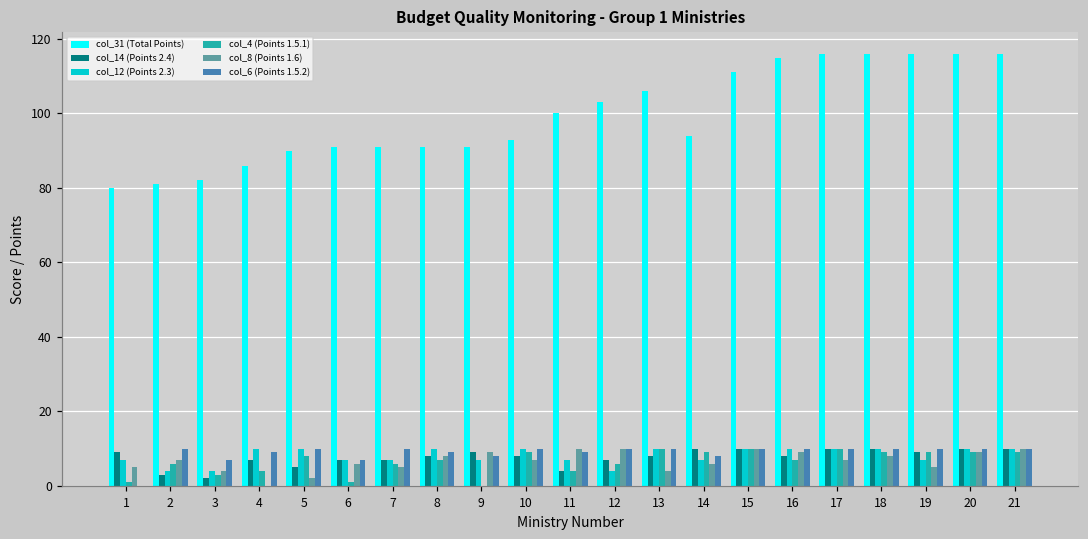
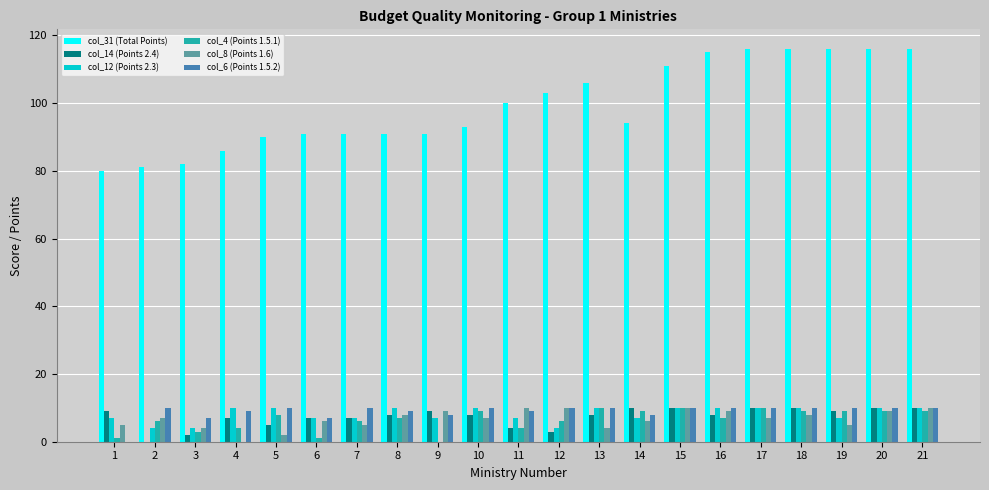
col_14 (Points 2.4), 2: 3 -> 0
col_14 (Points 2.4), 12: 7 -> 3
